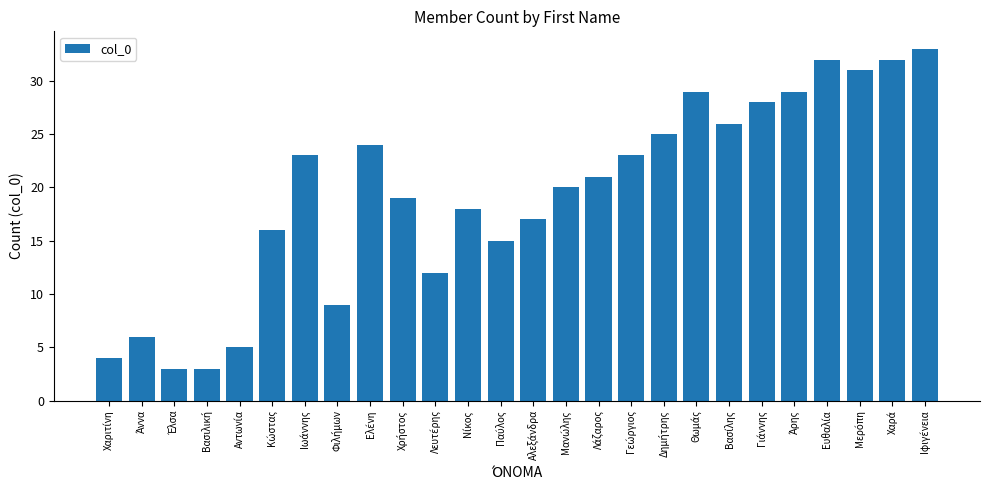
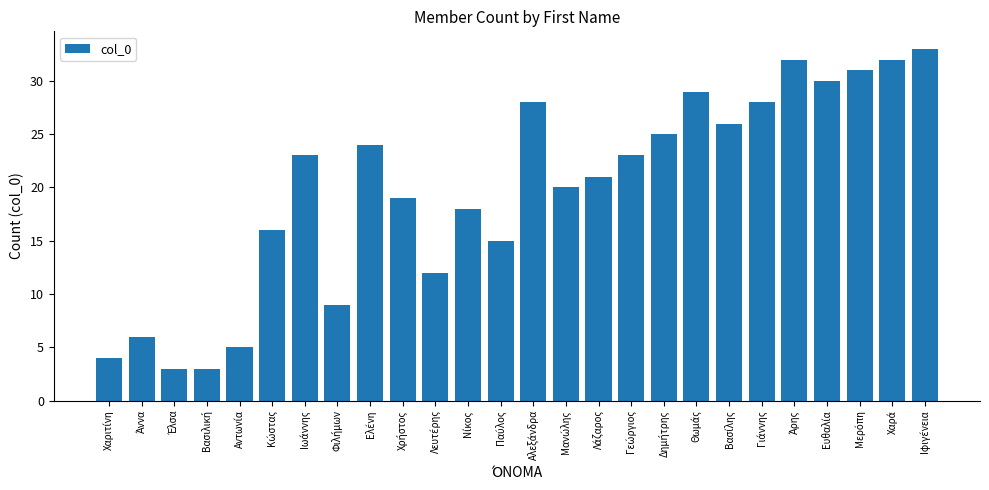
Αλεξάνδρα: 17 -> 28
Άρης: 29 -> 32
Ευθαλία: 32 -> 30
